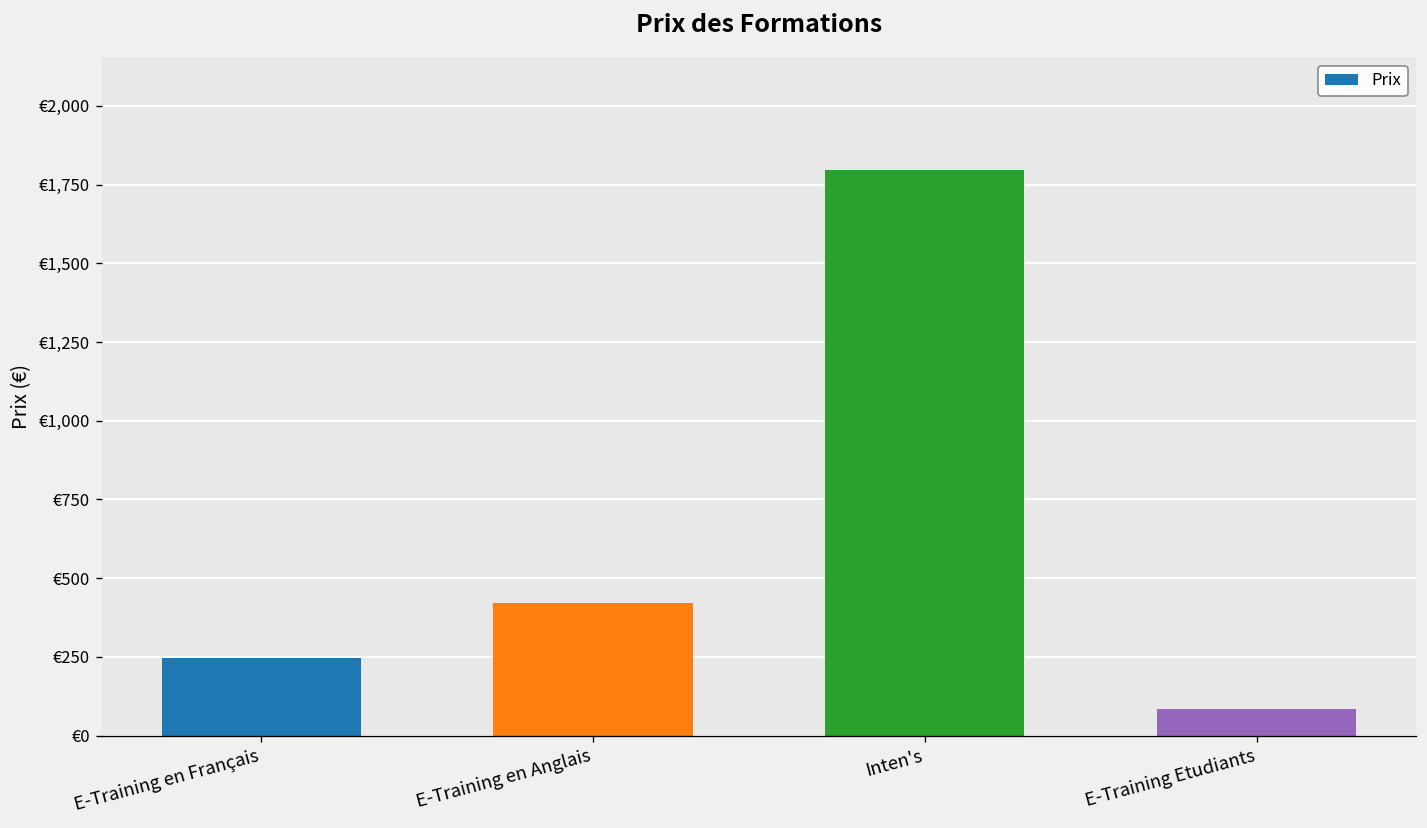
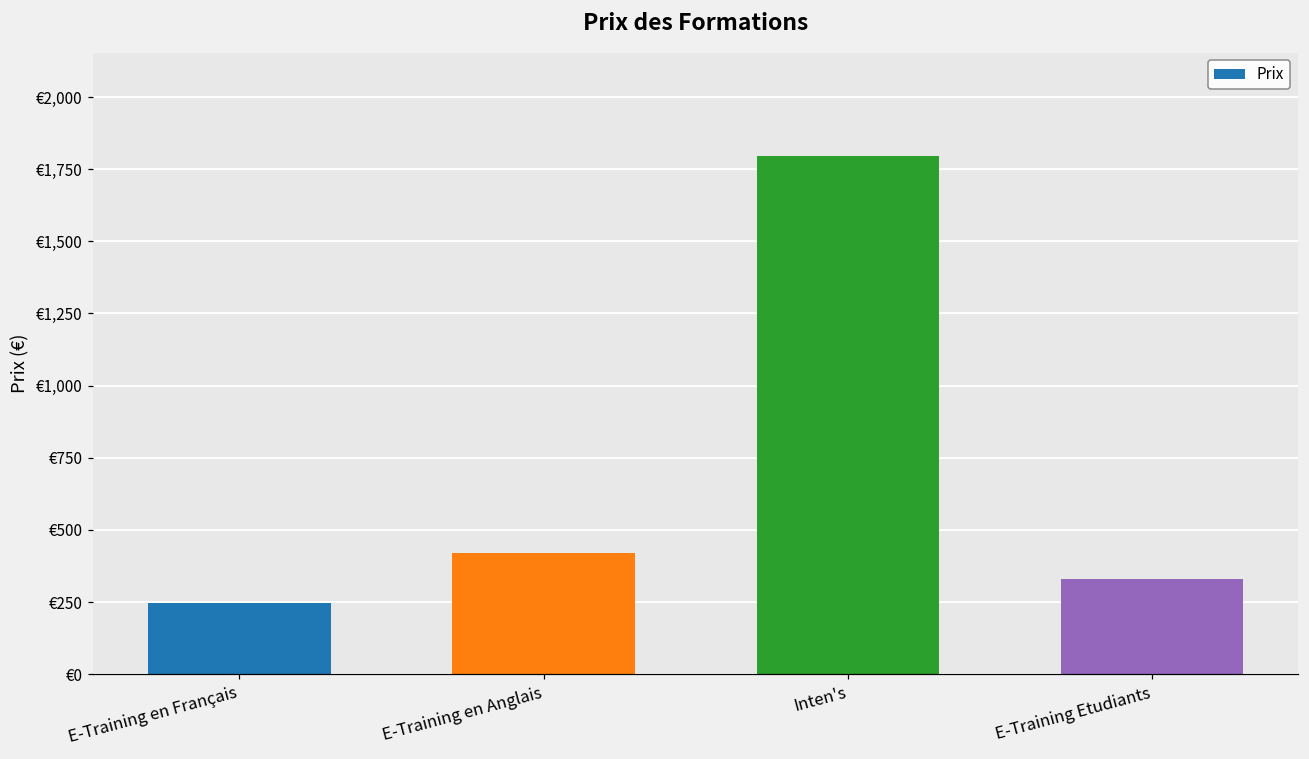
E-Training Etudiants: €80 -> €330
